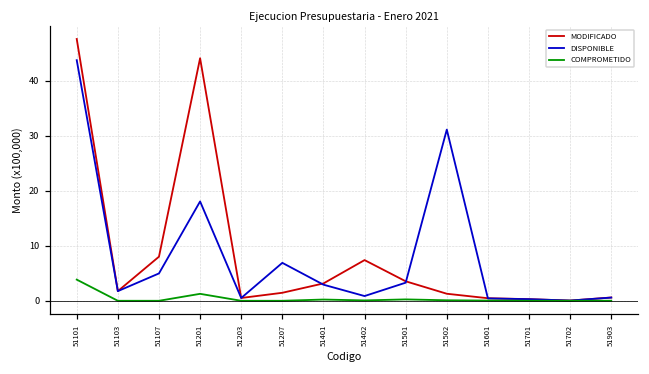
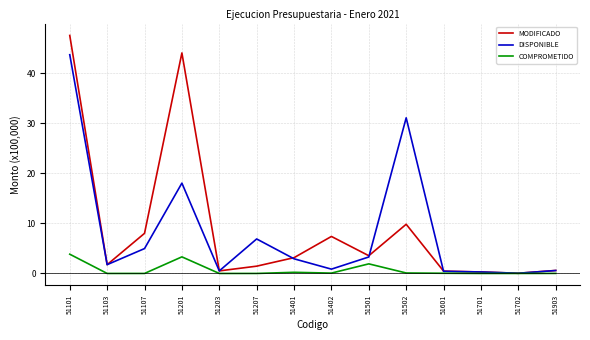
COMPROMETIDO, 51201: 1 -> 3
COMPROMETIDO, 51501: 0 -> 2
MODIFICADO, 51502: 1 -> 10
